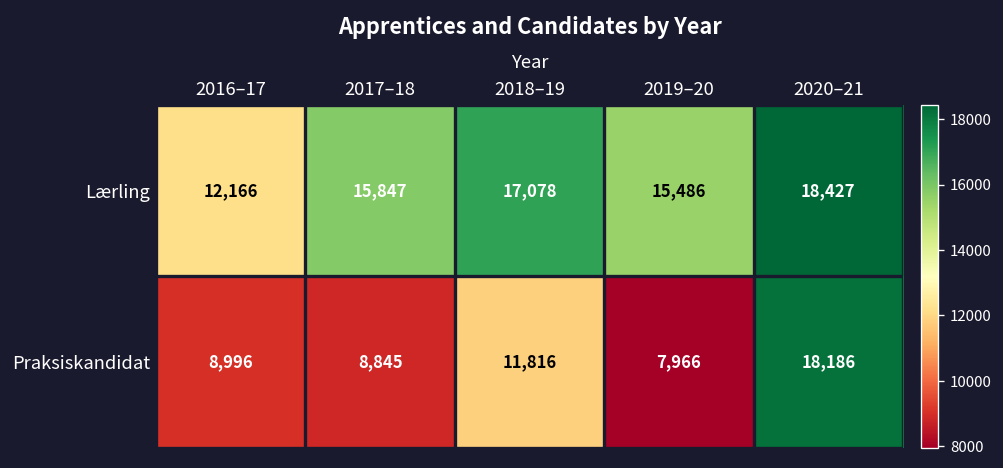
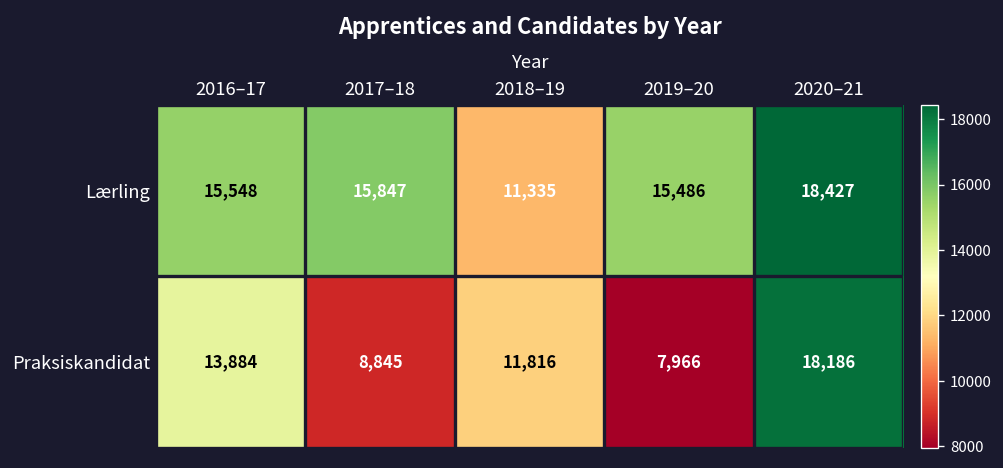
Lærling, 2016–17: 12,166 -> 15,548
Lærling, 2018–19: 17,078 -> 11,335
Praksiskandidat, 2016–17: 8,996 -> 13,884
